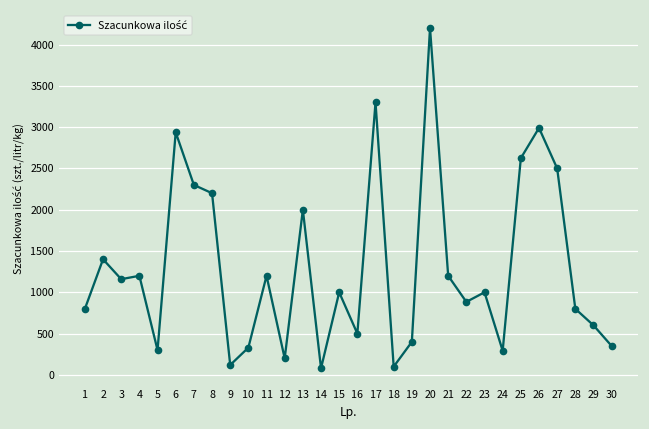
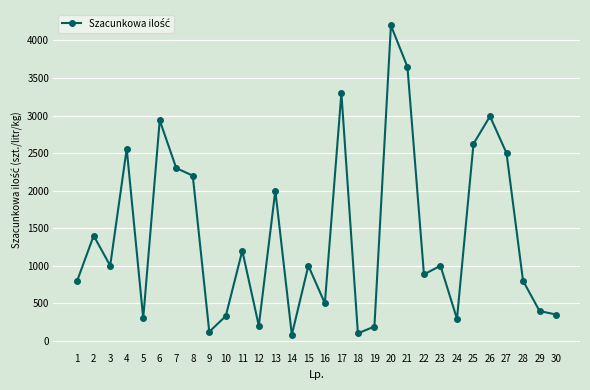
3: 1200 -> 1000
4: 1200 -> 2600
19: 400 -> 200
21: 1200 -> 3600
29: 600 -> 400
